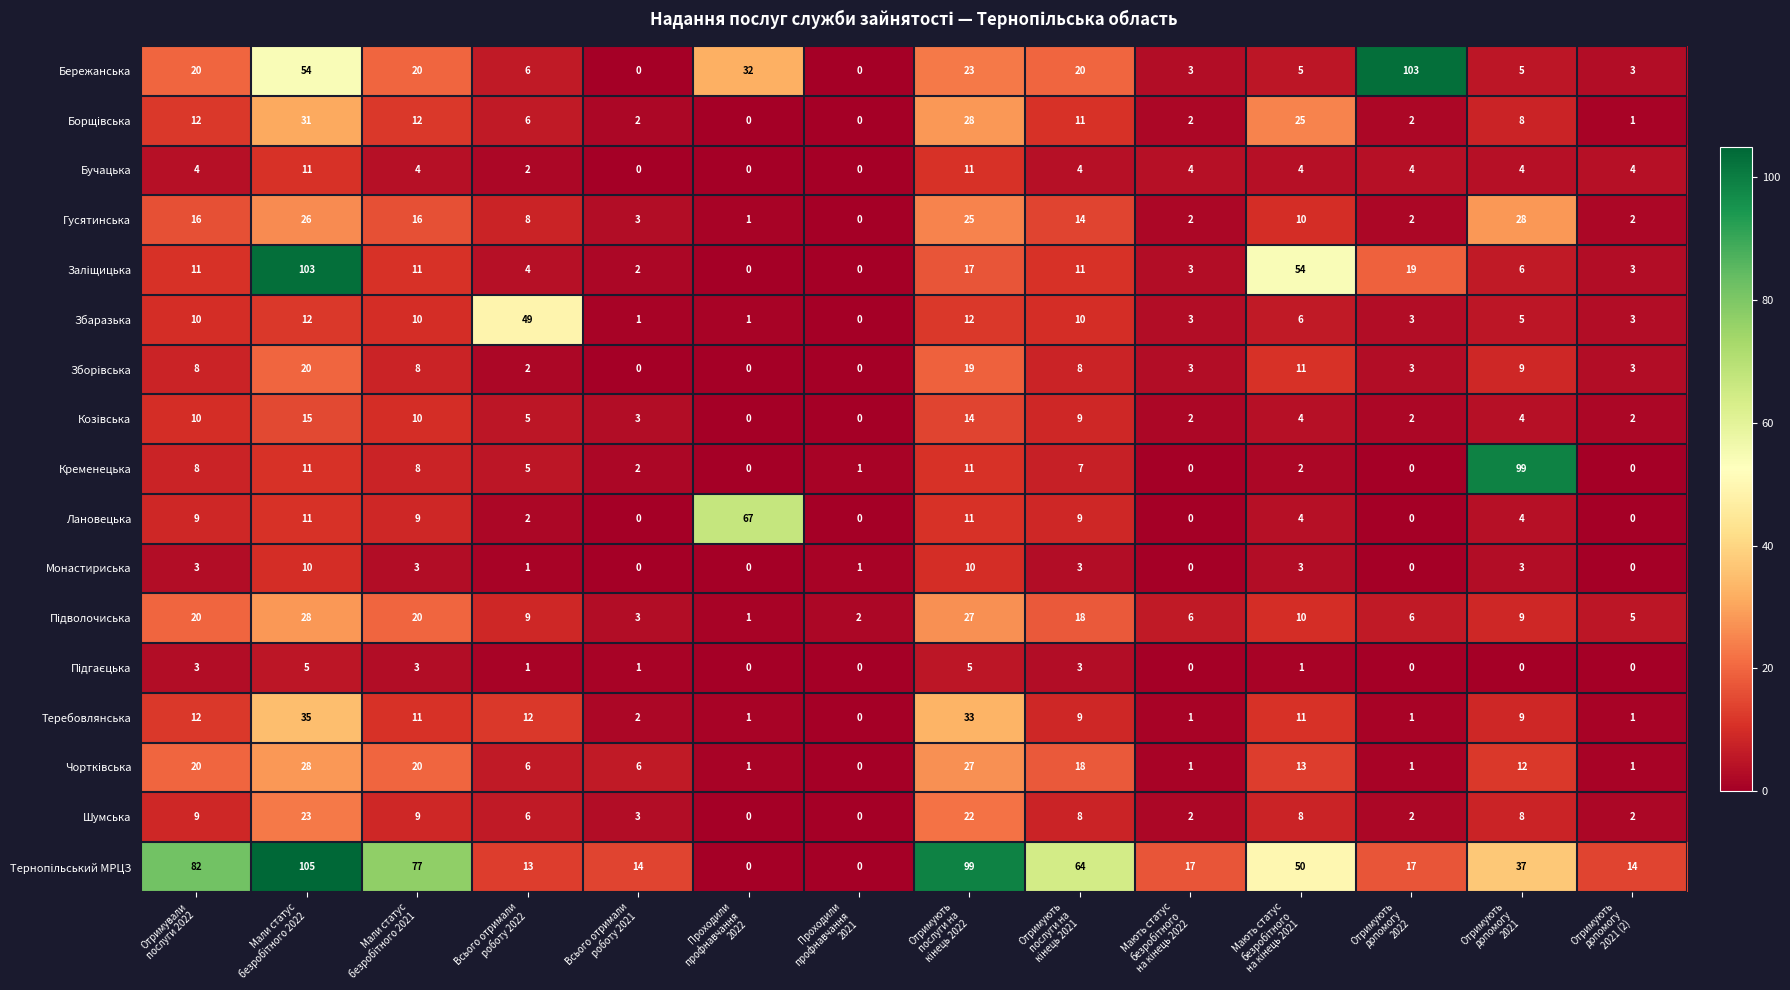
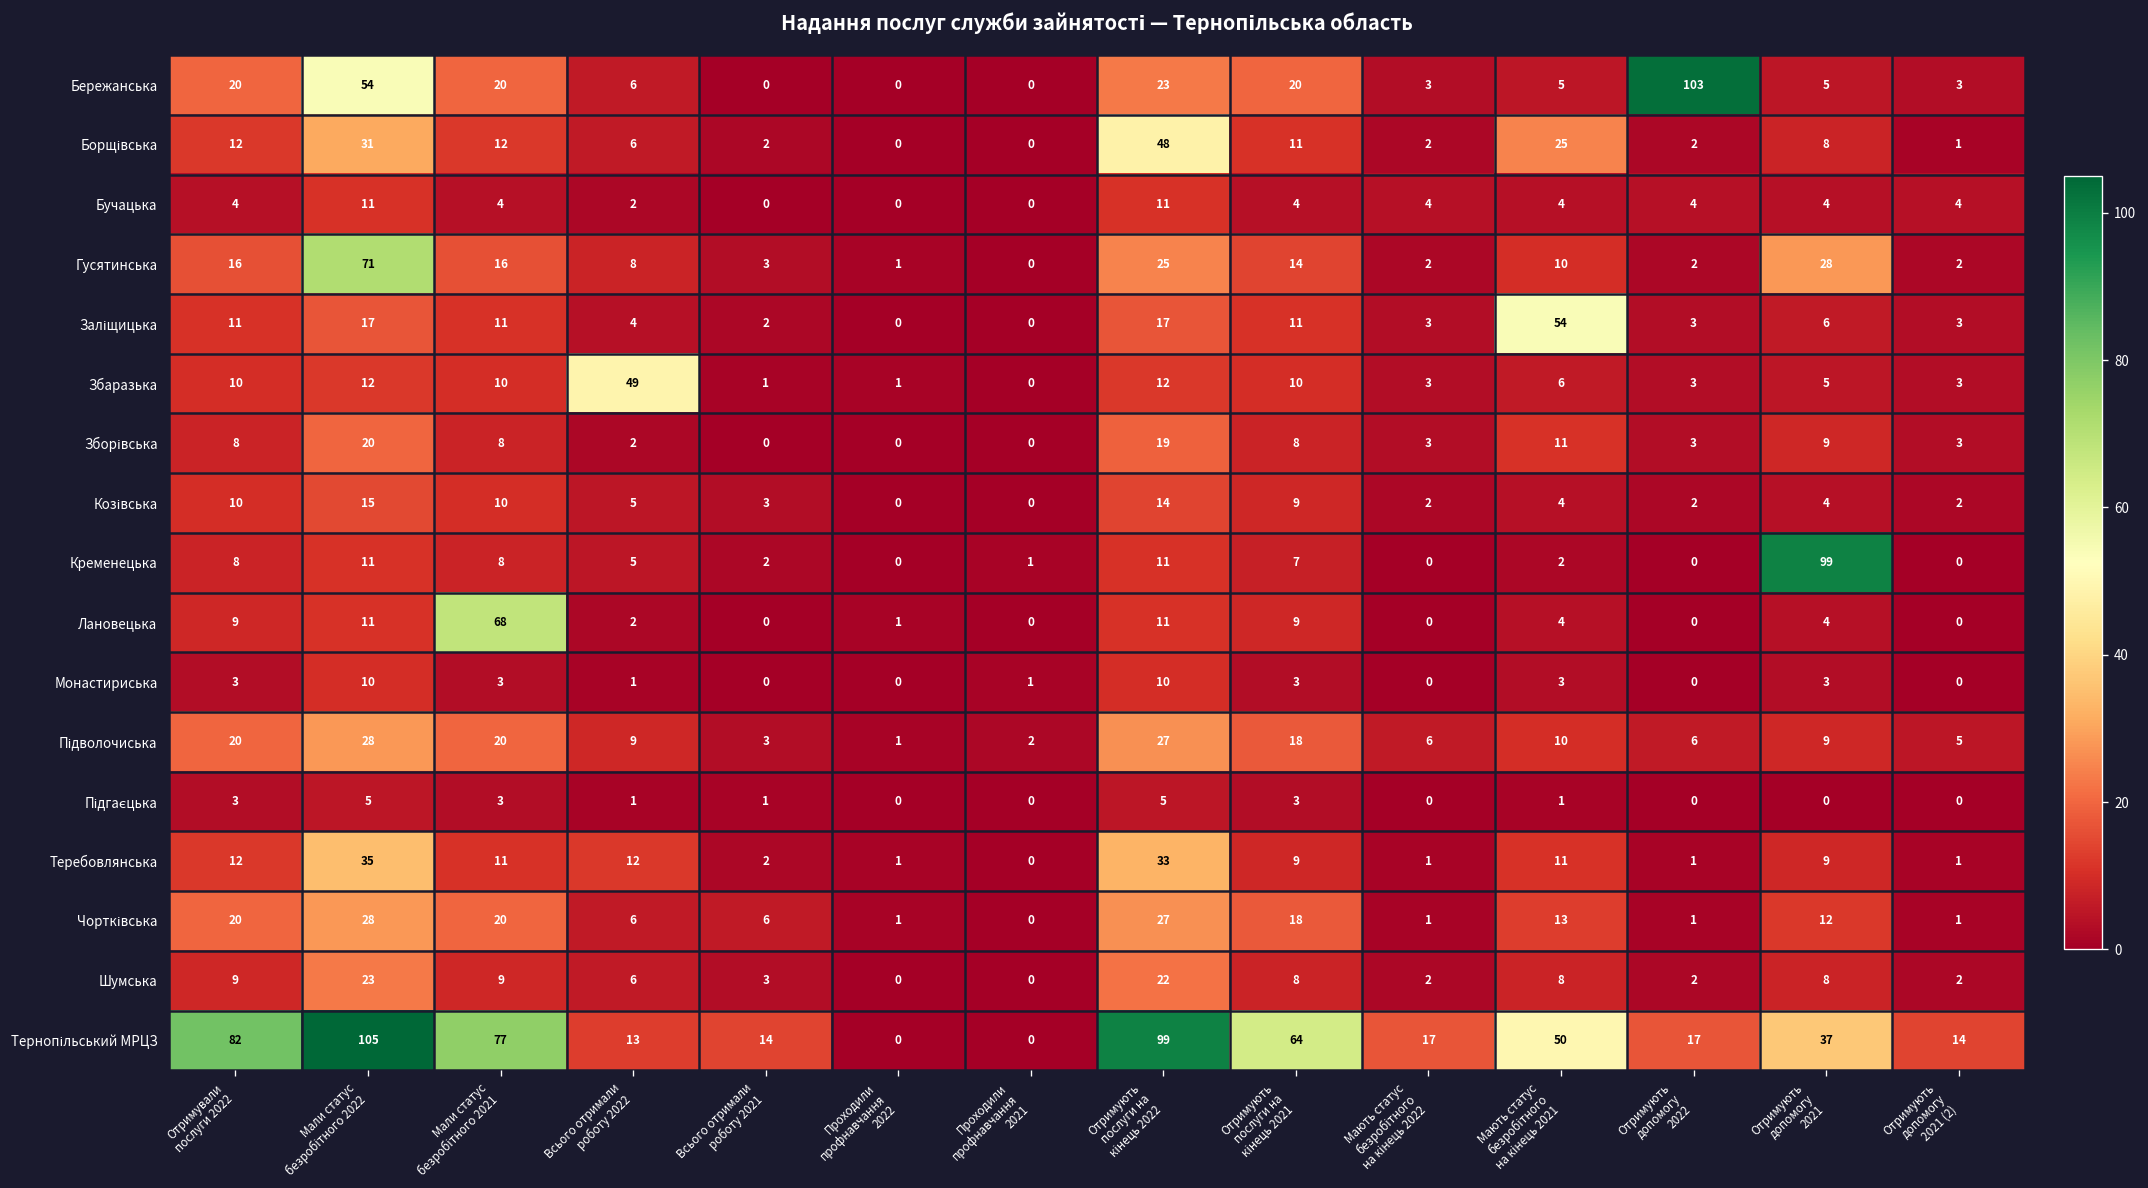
Бережанська, Проходили профнавчання 2022: 32 -> 0
Борщівська, Отримують послуги на кінець 2022: 28 -> 48
Гусятинська, Мали статус безробітного 2022: 26 -> 71
Заліщицька, Мали статус безробітного 2022: 103 -> 17
Заліщицька, Отримують допомогу 2022: 19 -> 3
Лановецька, Мали статус безробітного 2021: 9 -> 68
Лановецька, Проходили профнавчання 2022: 67 -> 1
